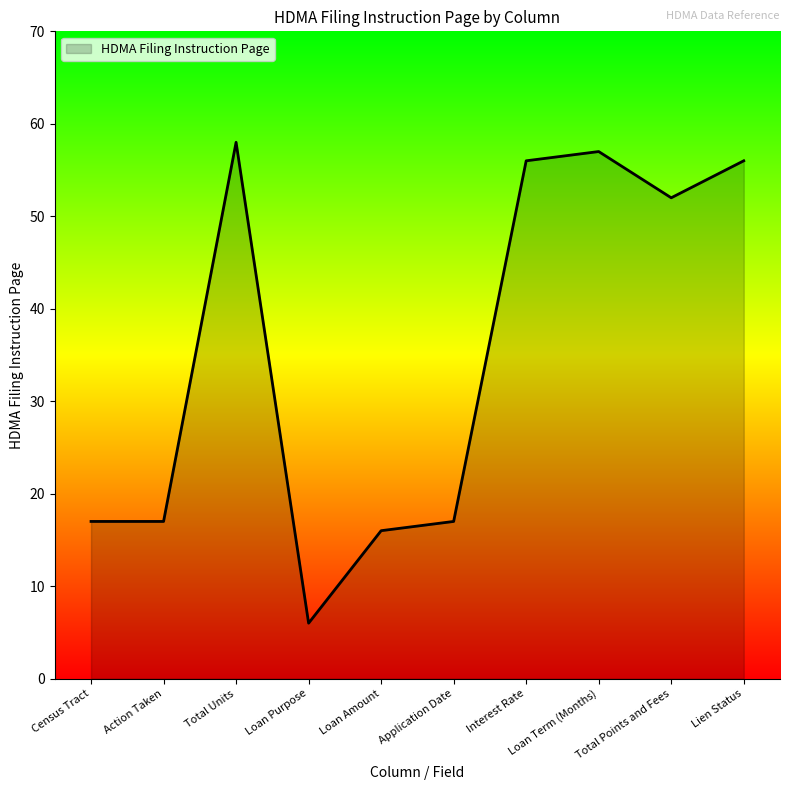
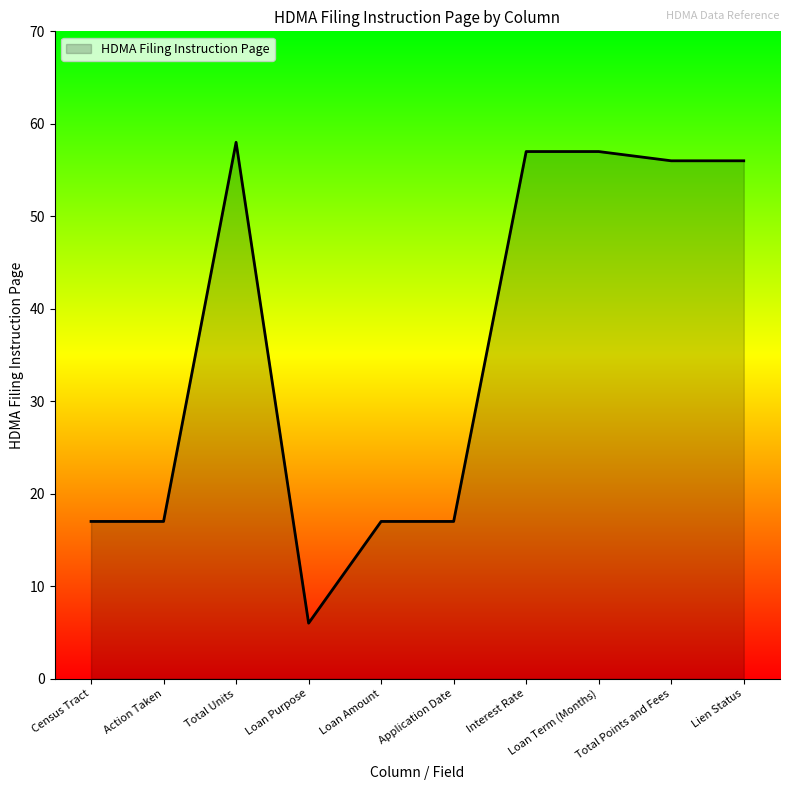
Loan Amount: 16 -> 17
Interest Rate: 56 -> 57
Total Points and Fees: 52 -> 56
